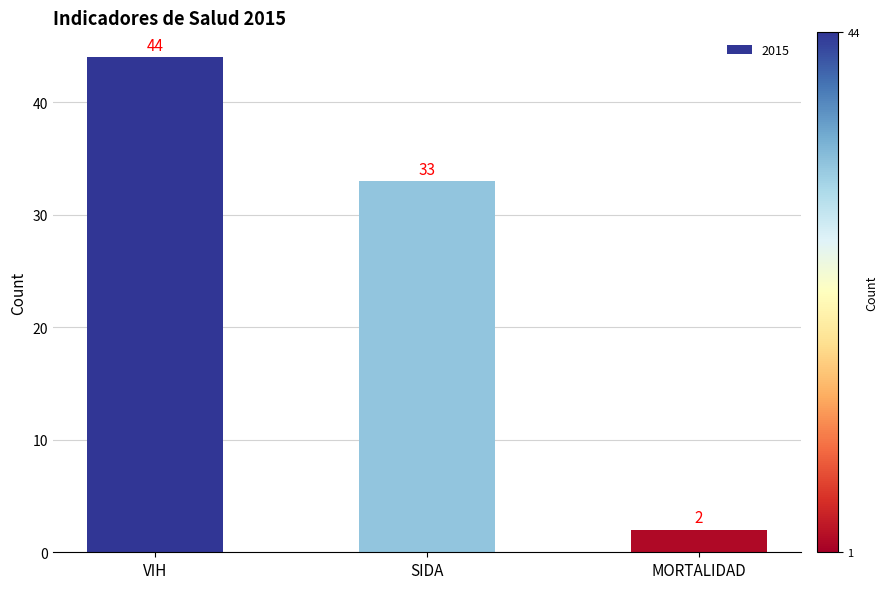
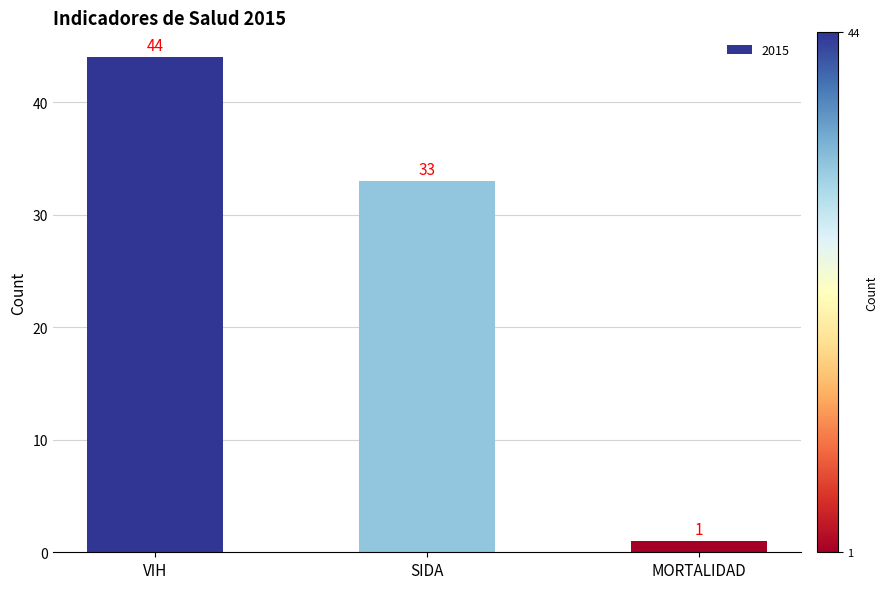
MORTALIDAD: 2 -> 1
